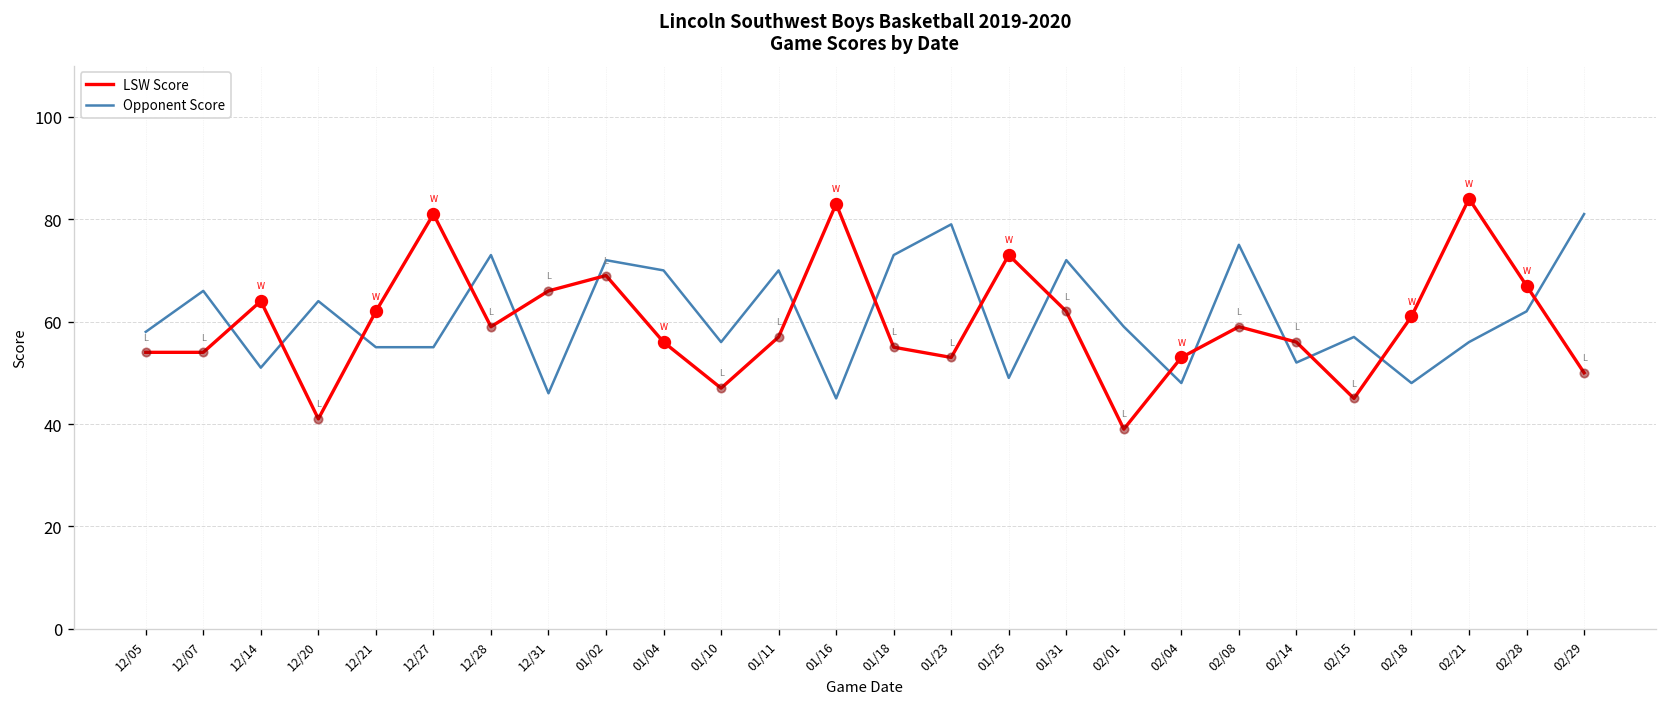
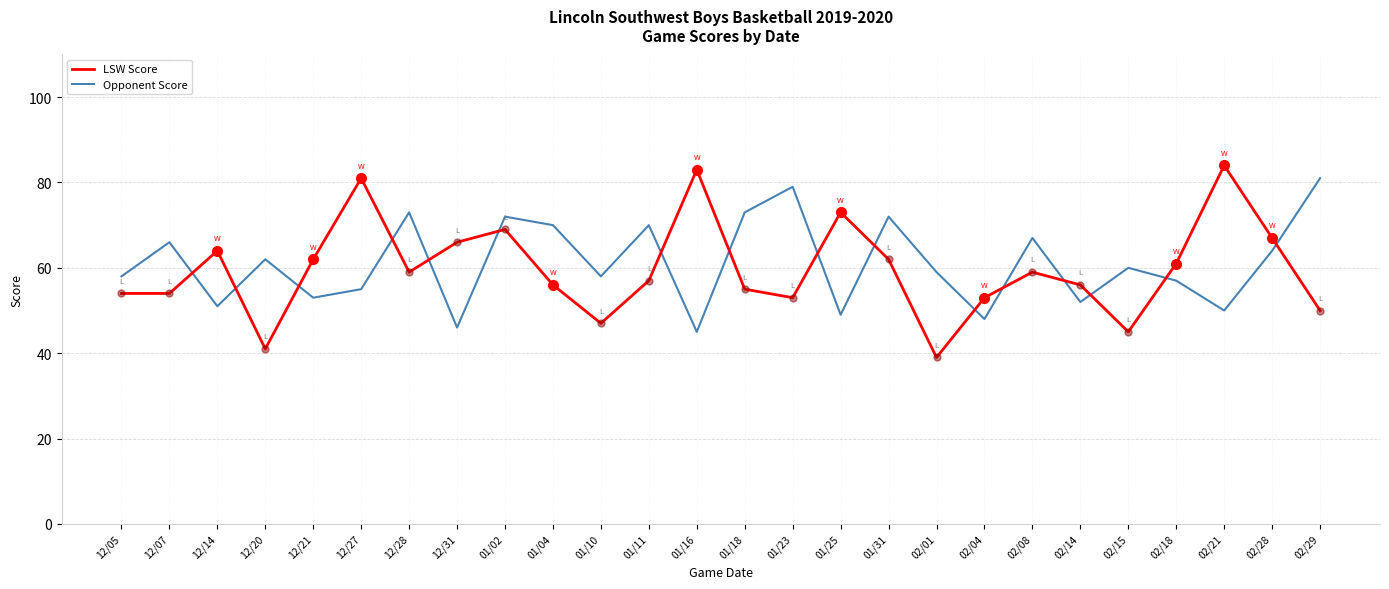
Opponent Score, 12/20: 64 -> 62
Opponent Score, 12/21: 55 -> 53
Opponent Score, 01/10: 56 -> 58
Opponent Score, 02/08: 75 -> 67
Opponent Score, 02/15: 57 -> 60
Opponent Score, 02/18: 48 -> 57
Opponent Score, 02/21: 56 -> 50
Opponent Score, 02/28: 62 -> 64
